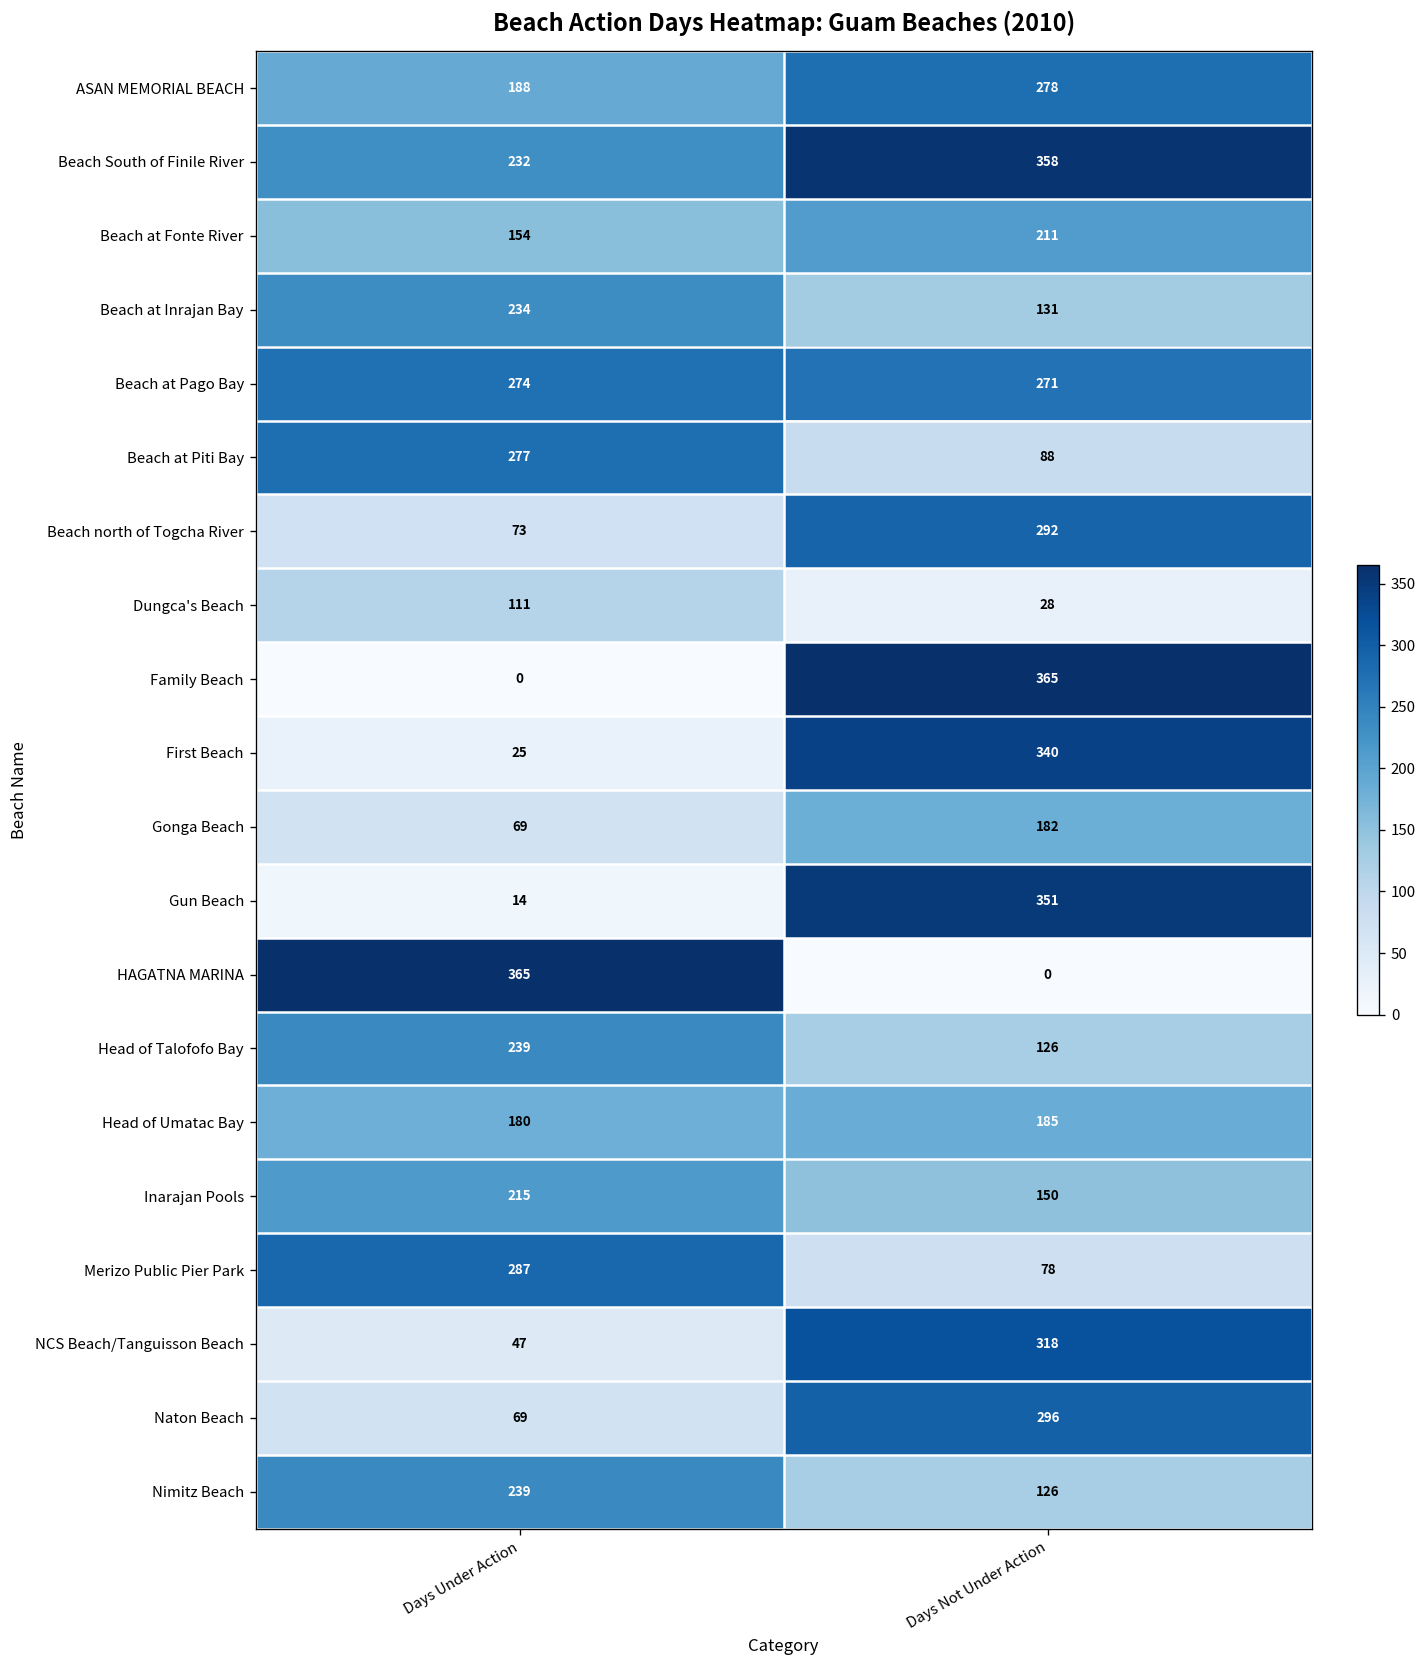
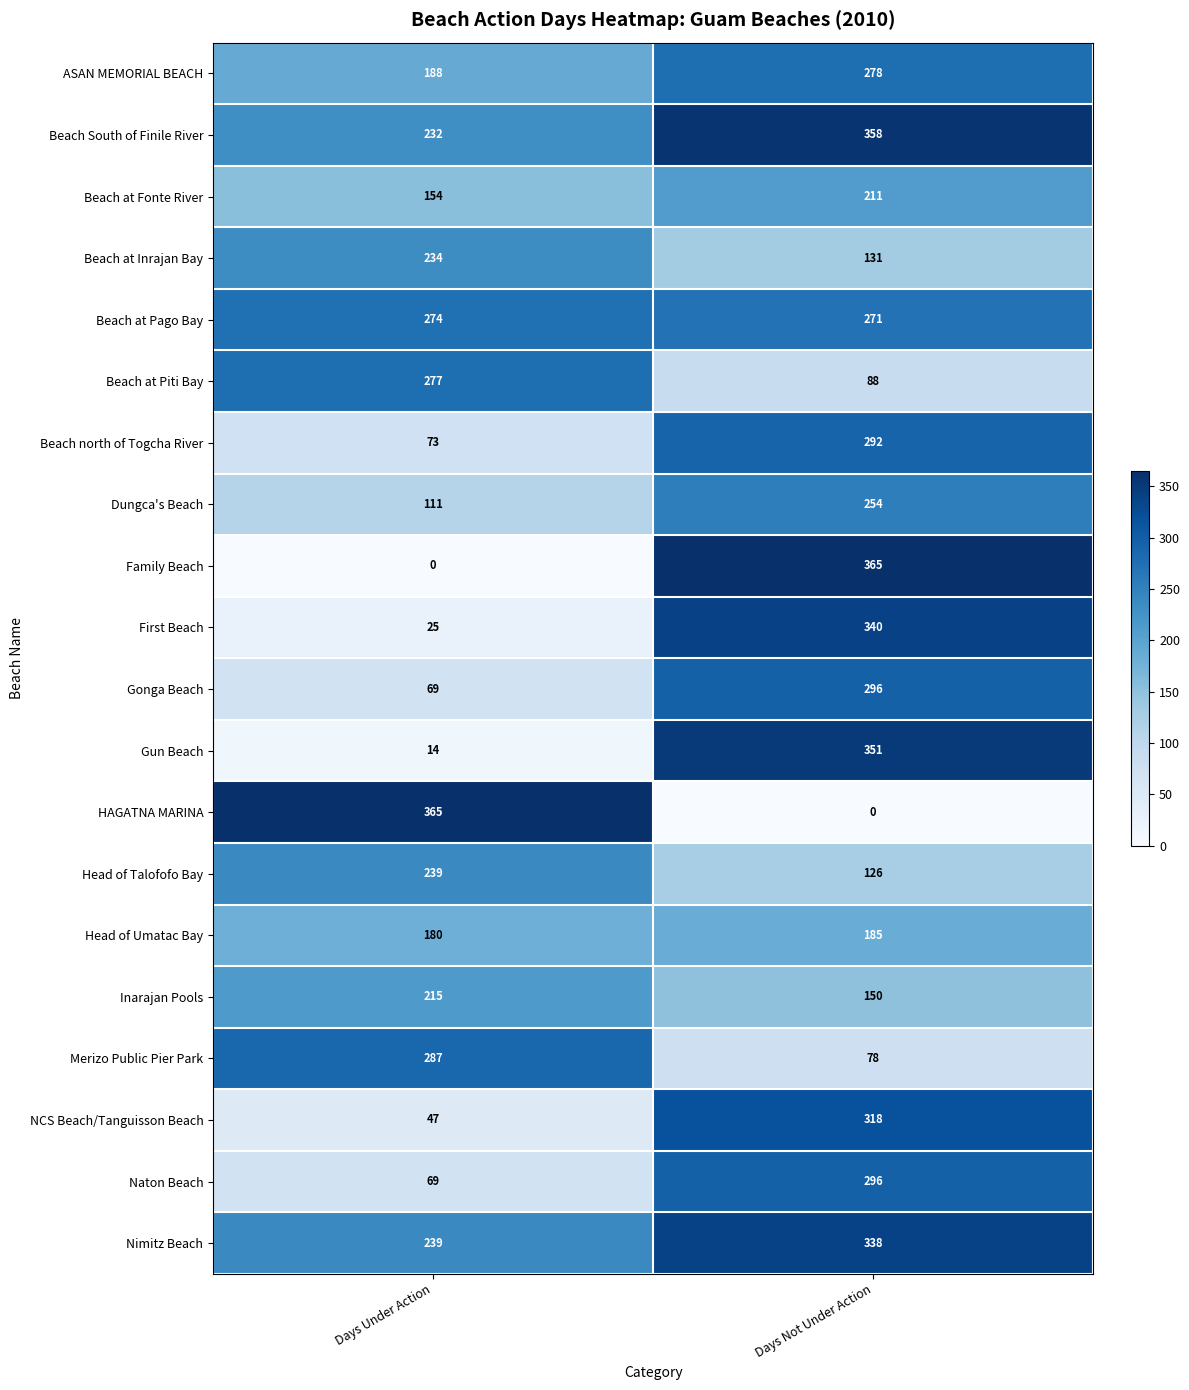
Dungca's Beach, Days Not Under Action: 28 -> 254
Gonga Beach, Days Not Under Action: 182 -> 296
Nimitz Beach, Days Not Under Action: 126 -> 338
